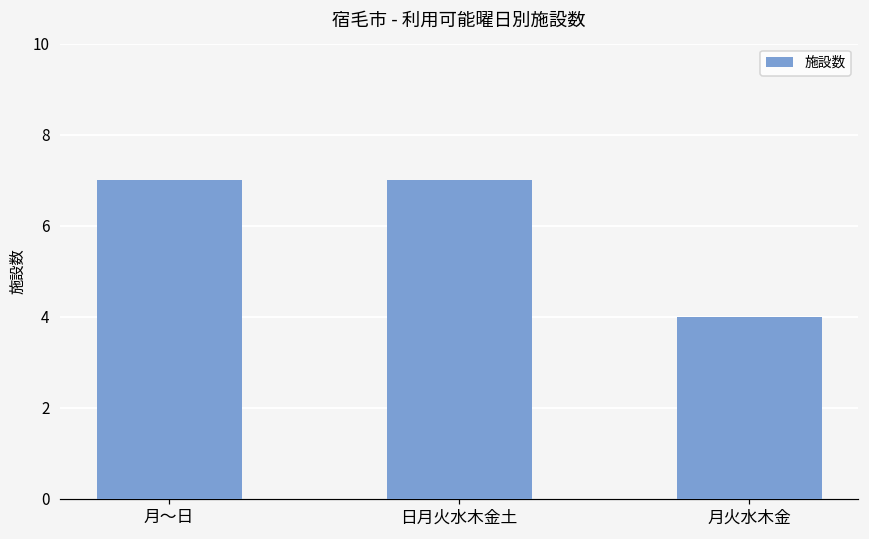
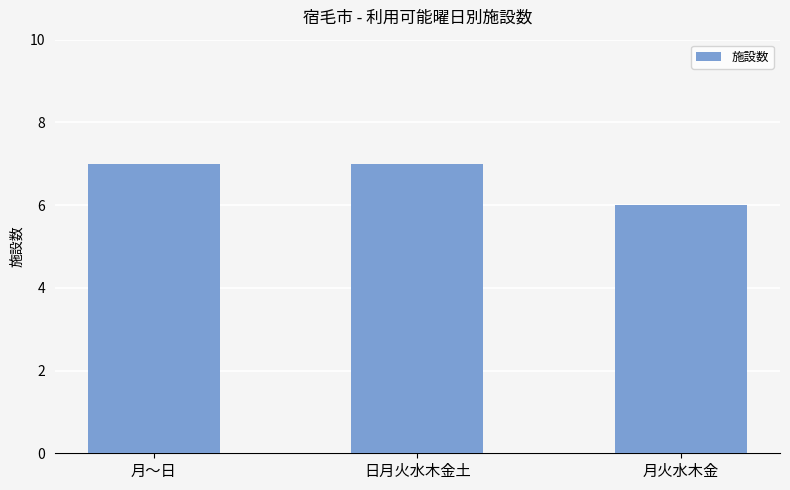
月火水木金: 4 -> 6
